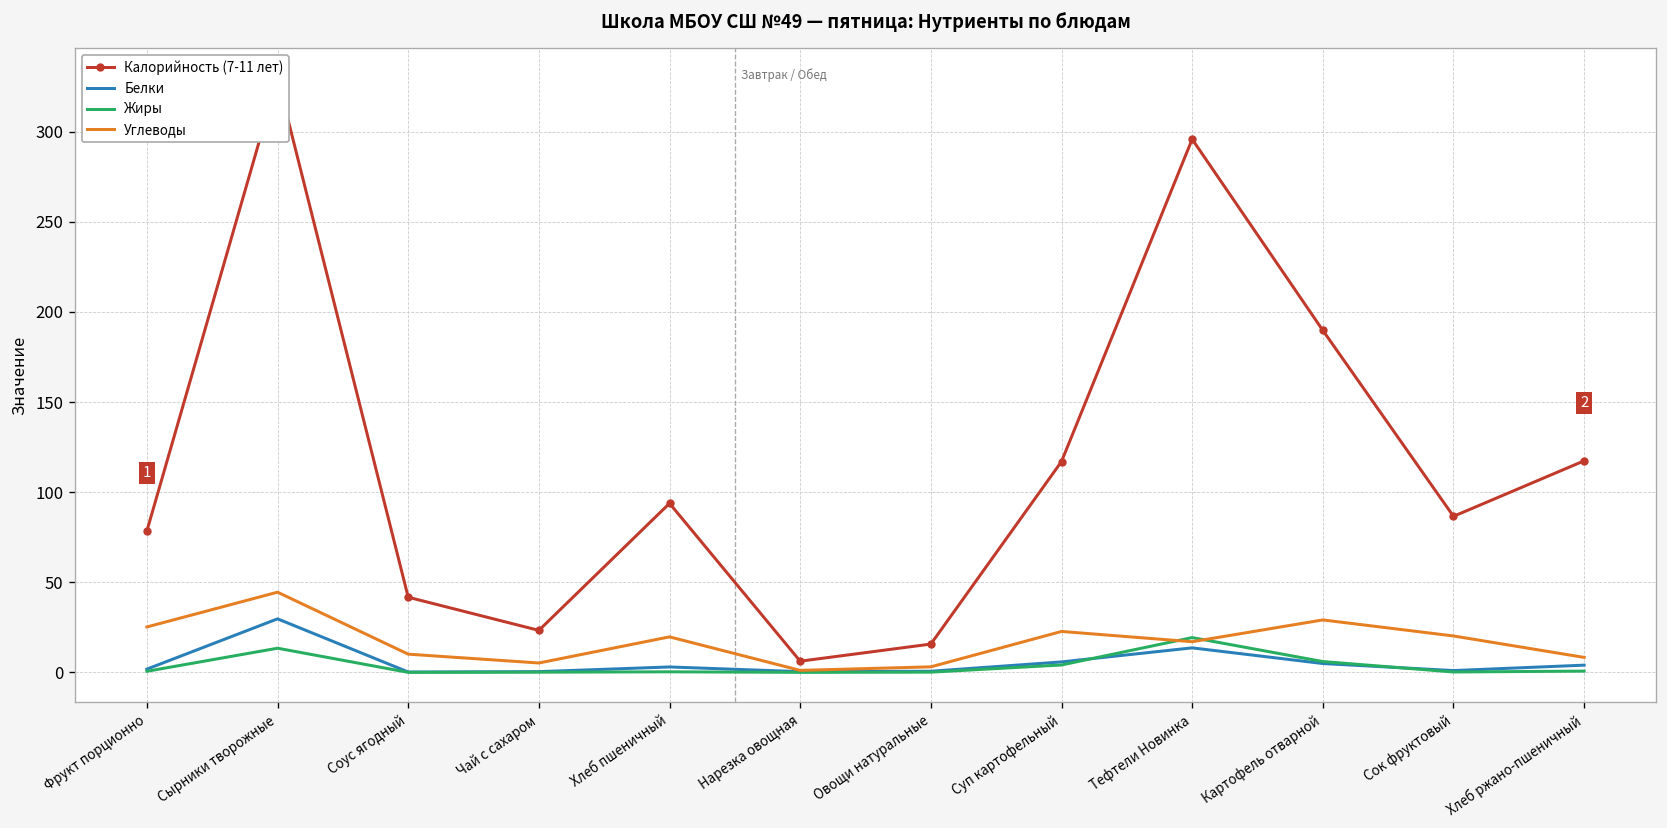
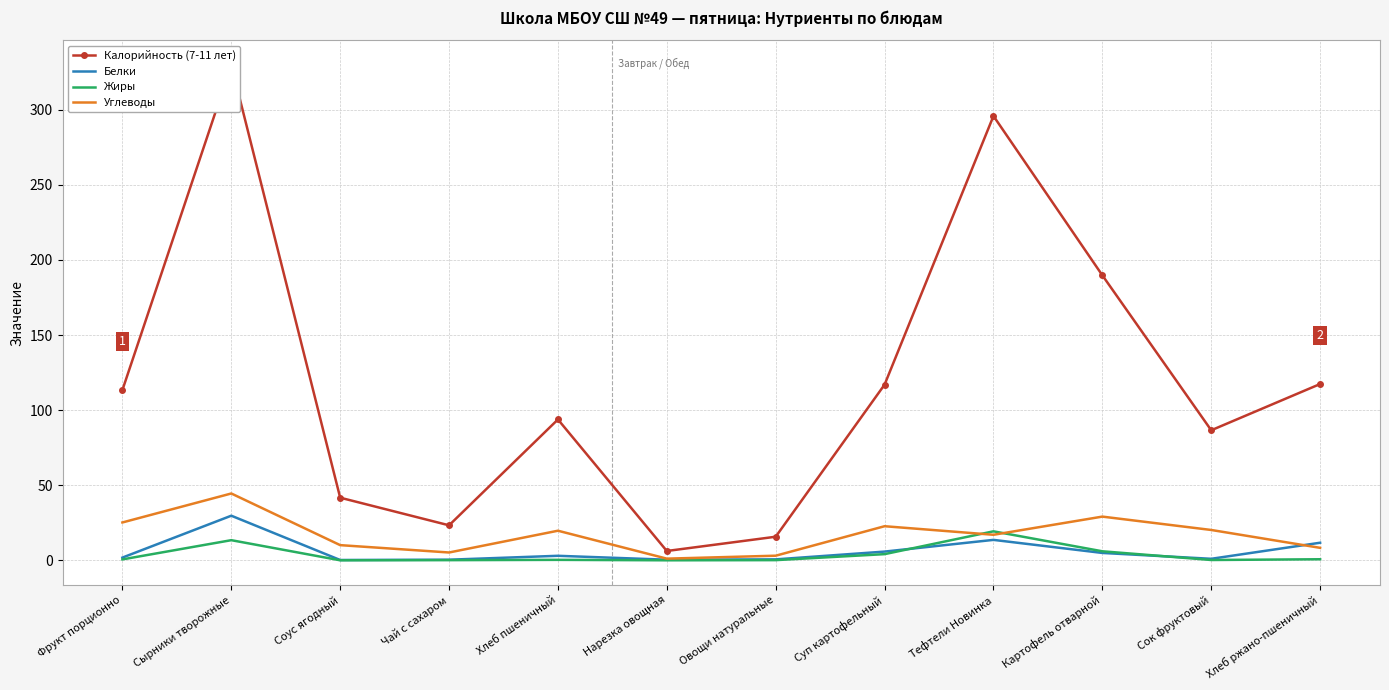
Калорийность (7-11 лет), Фрукт порционно: 79 -> 113
Белки, Хлеб ржано-пшеничный: 4 -> 12
